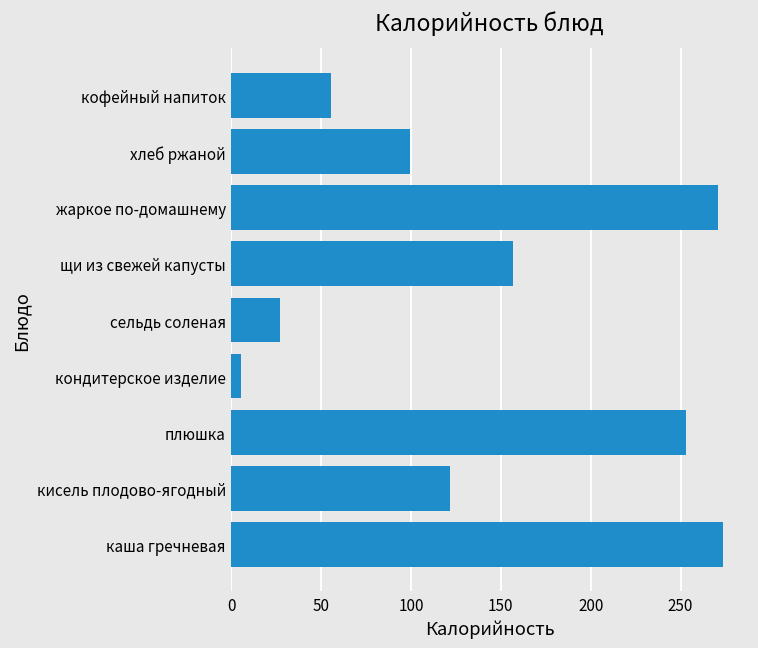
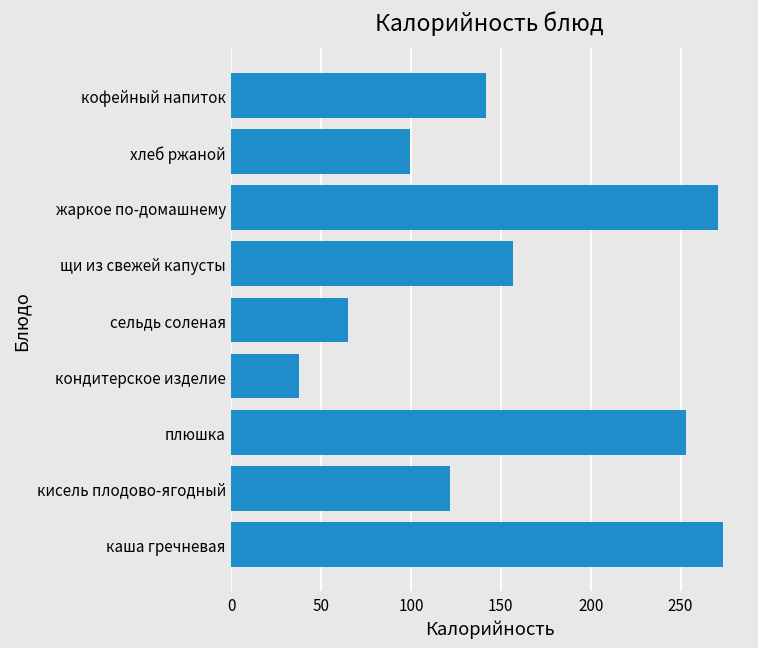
кофейный напиток: 55 -> 142
сельдь соленая: 27 -> 65
кондитерское изделие: 6 -> 38
